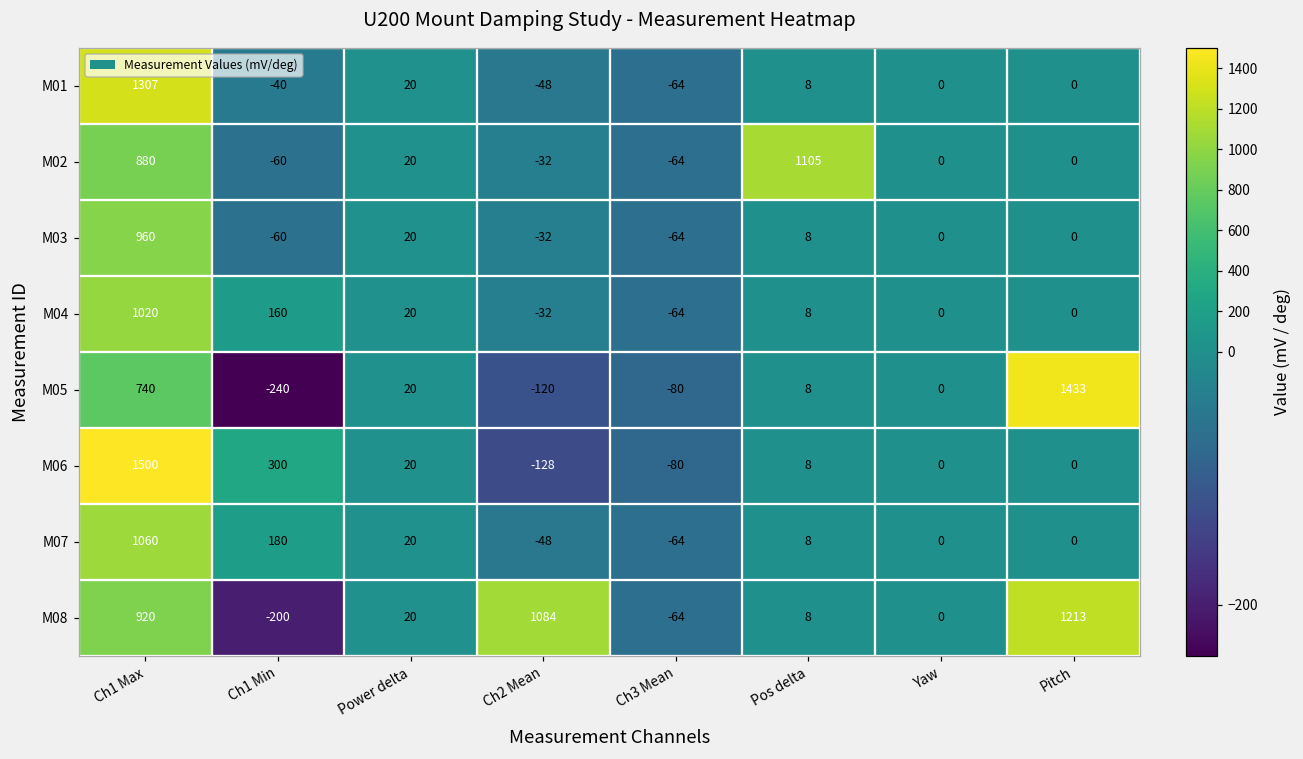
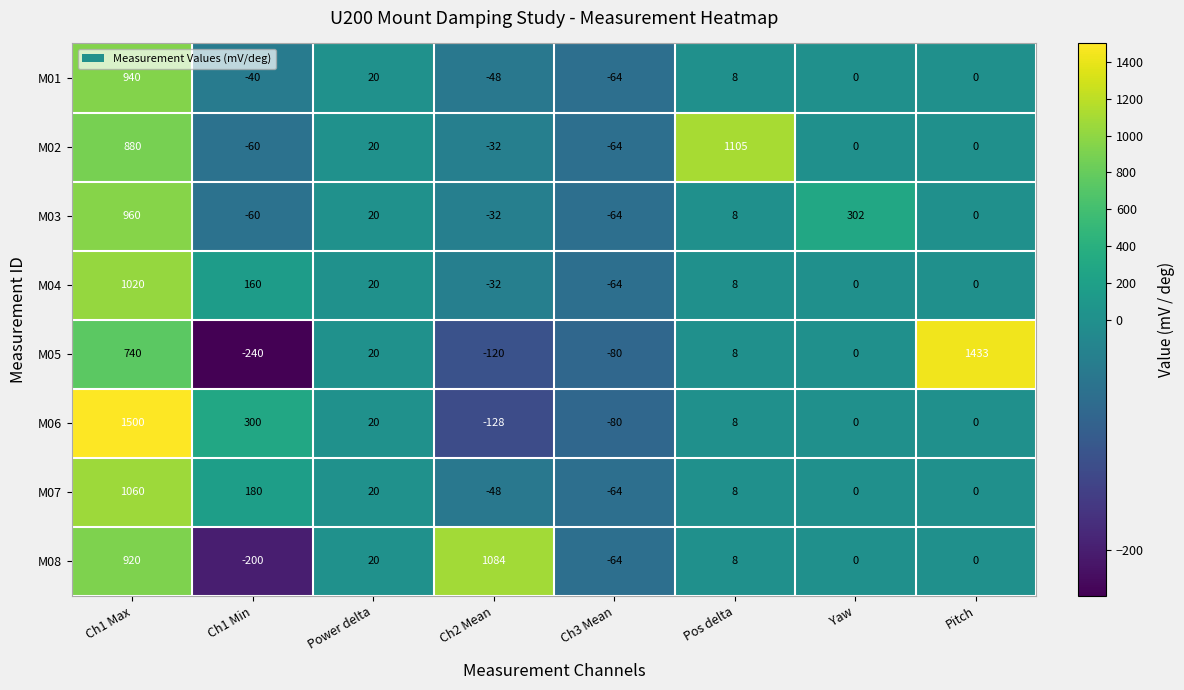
M01, Ch1 Max: 1307 -> 940
M03, Yaw: 0 -> 302
M08, Pitch: 1213 -> 0
